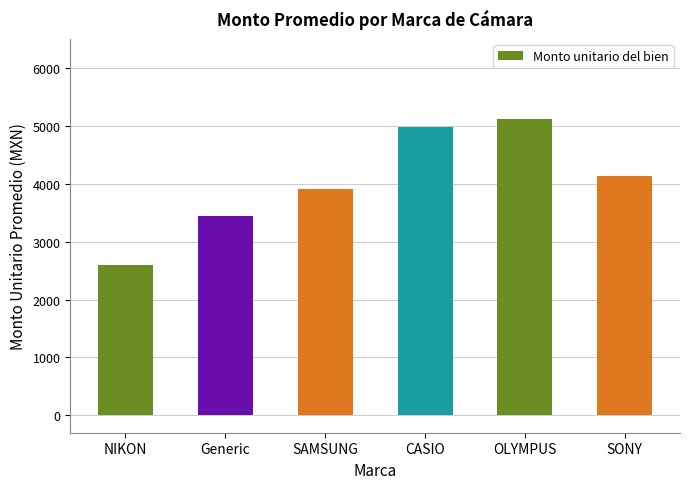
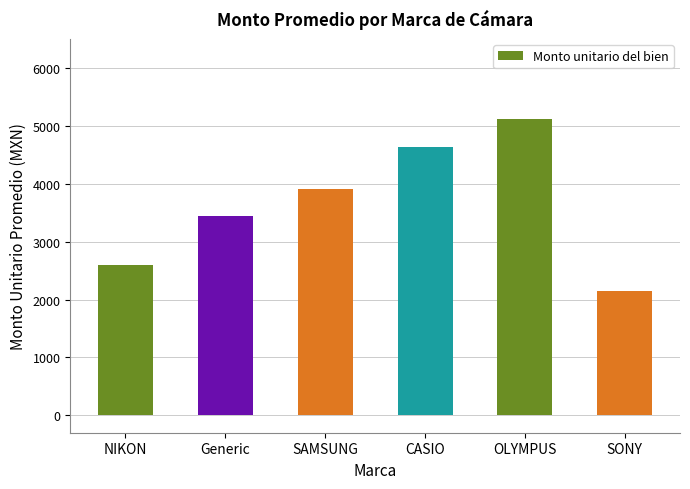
CASIO: 5000 -> 4600
SONY: 4100 -> 2200
